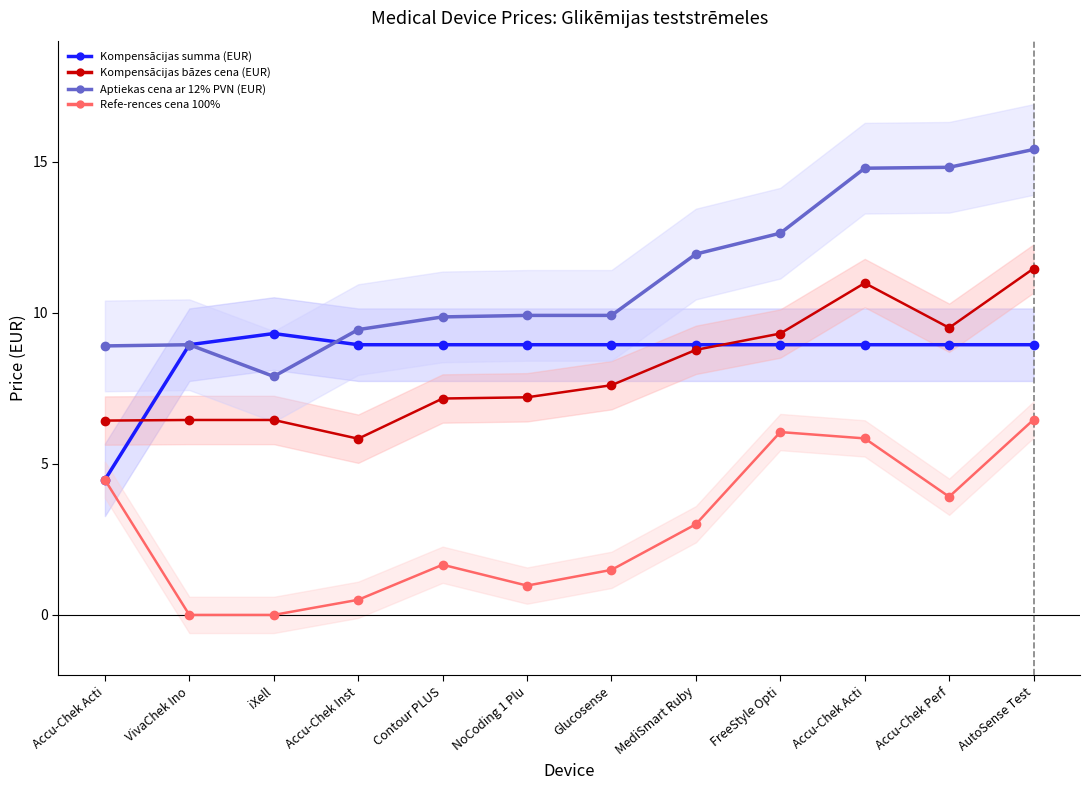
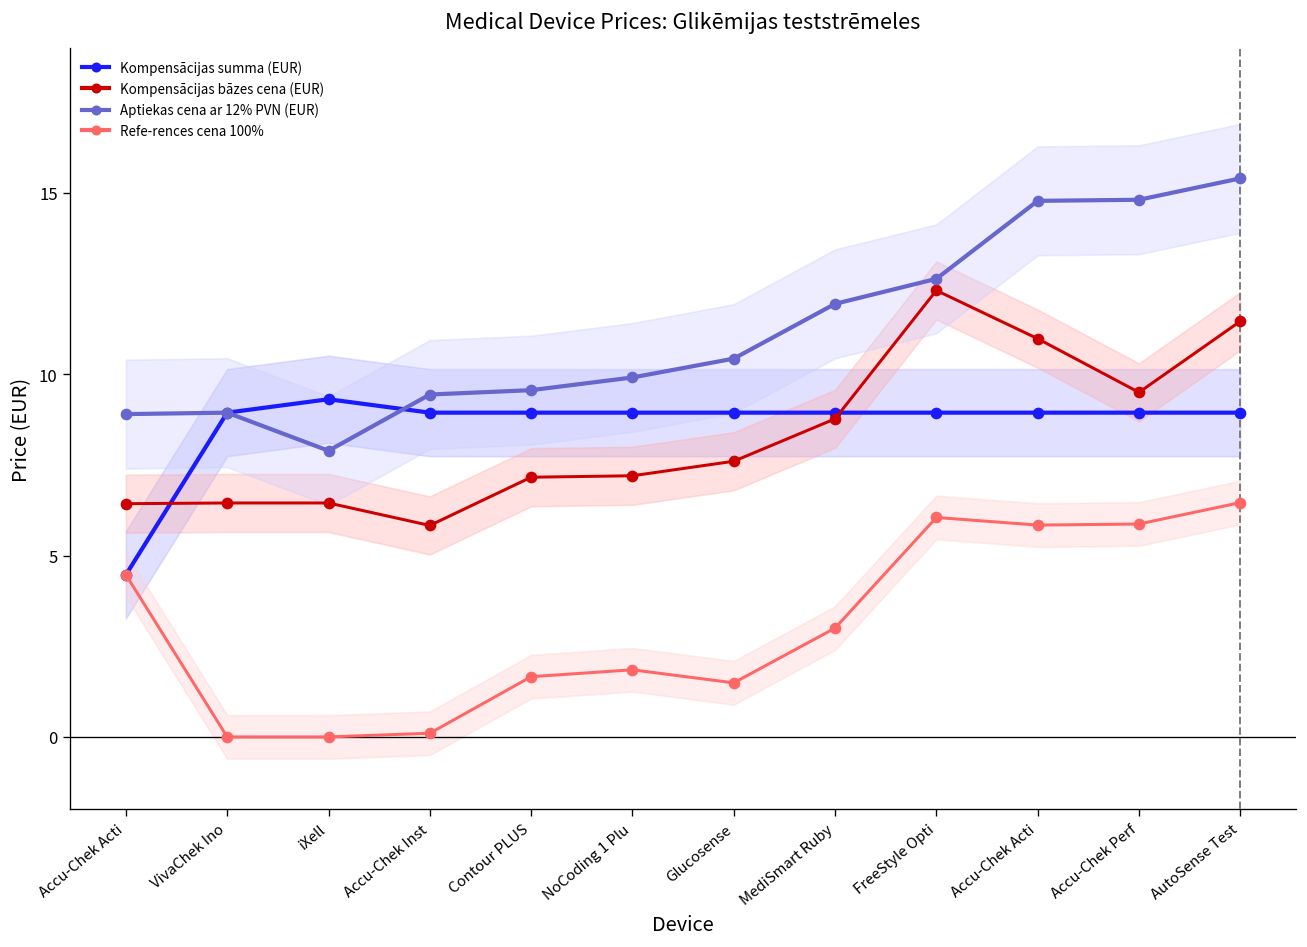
Refe-rences cena 100%, Accu-Chek Inst: 0.5 -> 0.1
Aptiekas cena ar 12% PVN (EUR), Contour PLUS: 9.9 -> 9.6
Refe-rences cena 100%, NoCoding 1 Plu: 1.0 -> 1.9
Aptiekas cena ar 12% PVN (EUR), Glucosense: 9.9 -> 10.4
Kompensācijas bāzes cena (EUR), FreeStyle Opti: 9.3 -> 12.3
Refe-rences cena 100%, Accu-Chek Perf: 3.9 -> 5.9
